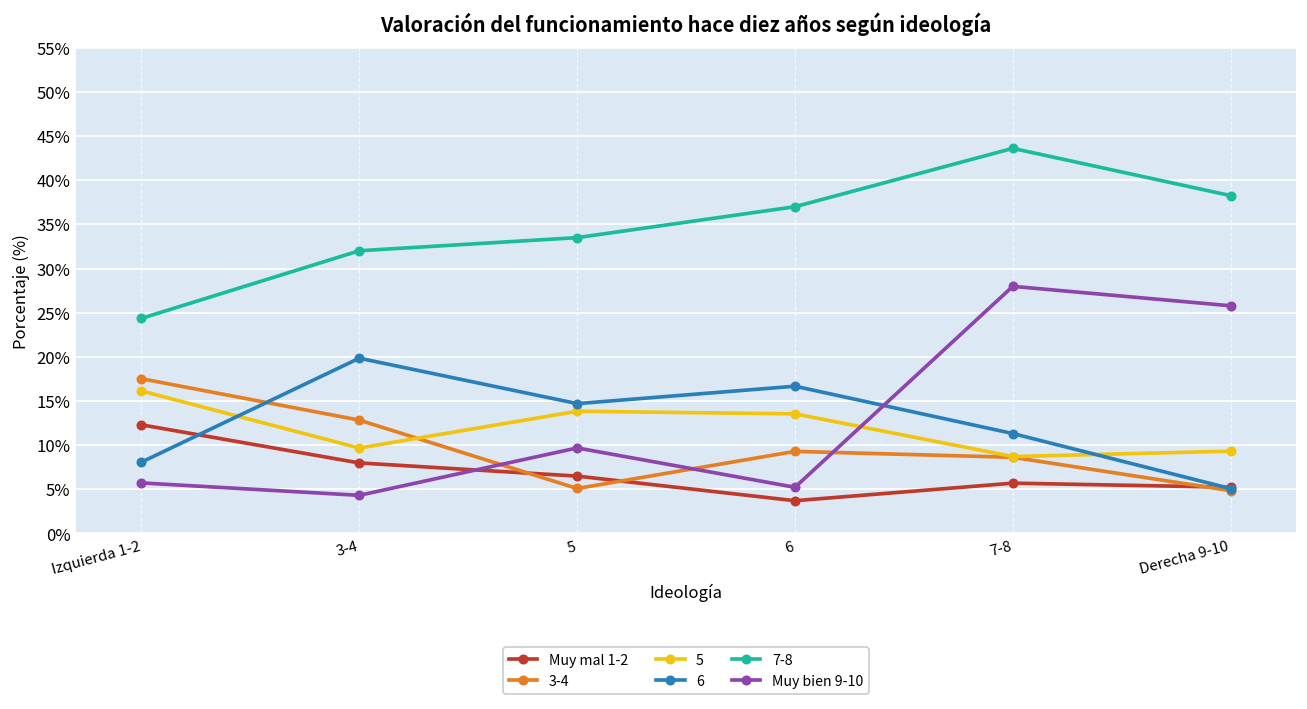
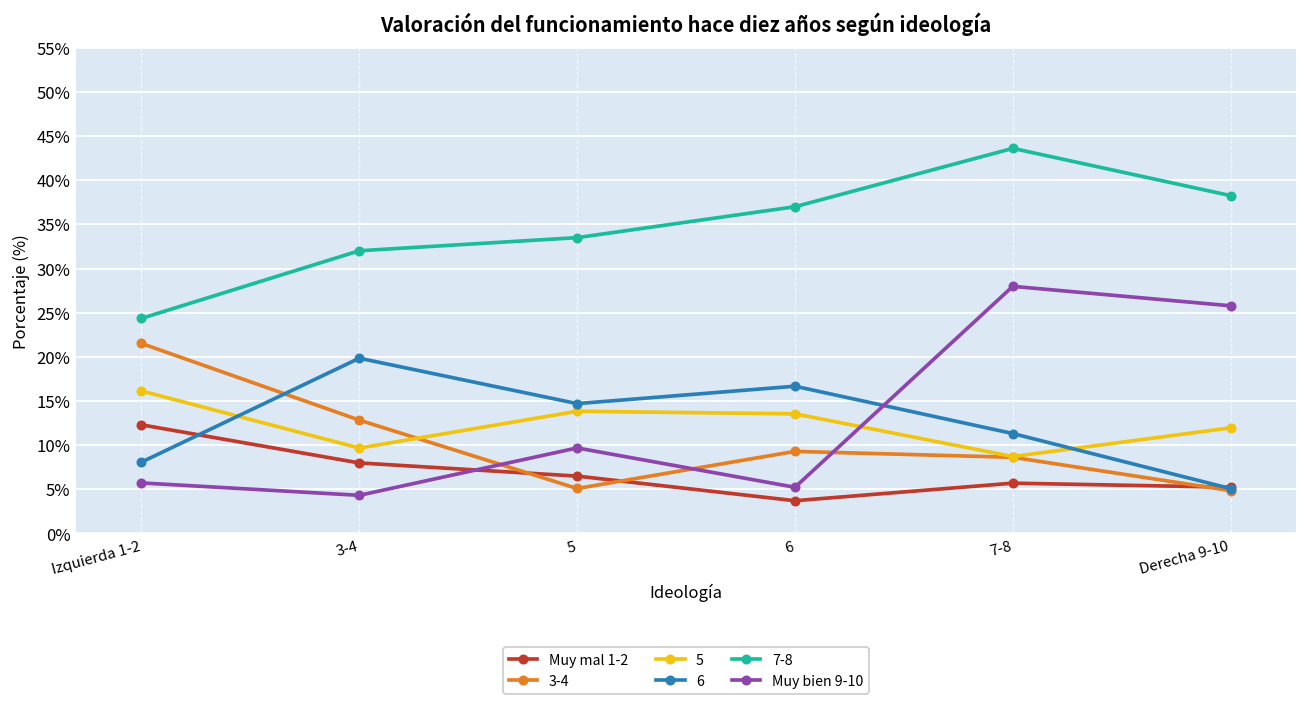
3-4, Izquierda 1-2: 18% -> 22%
5, Derecha 9-10: 9% -> 12%
